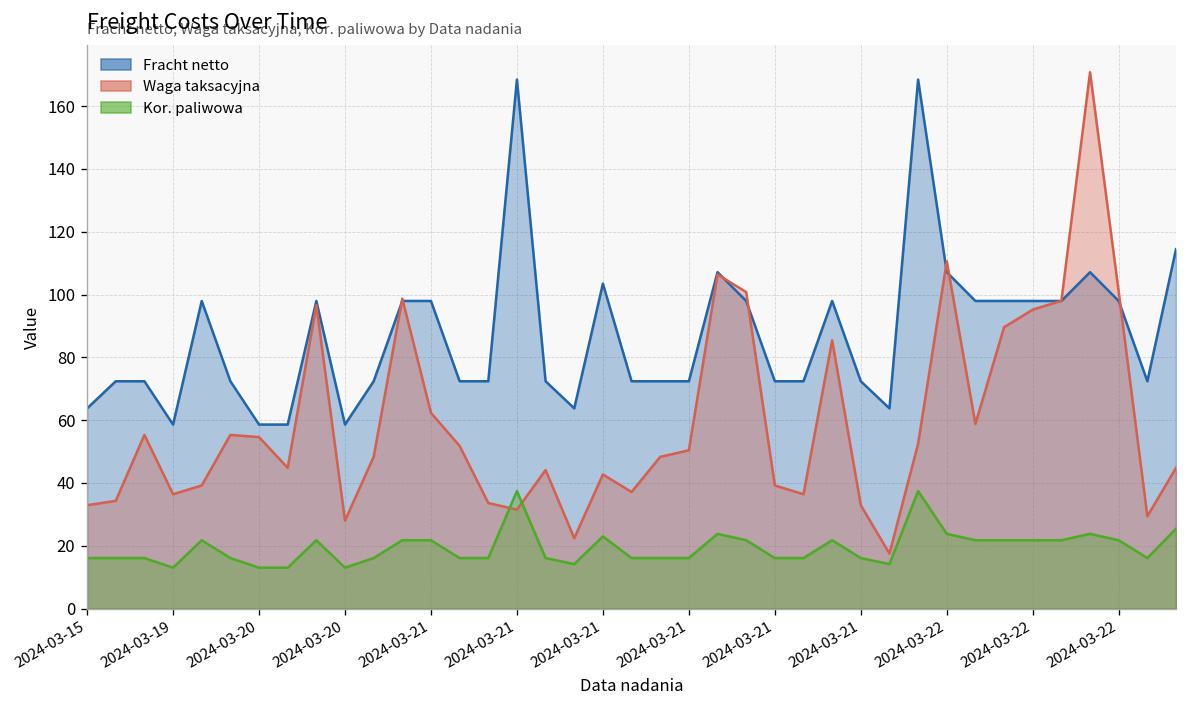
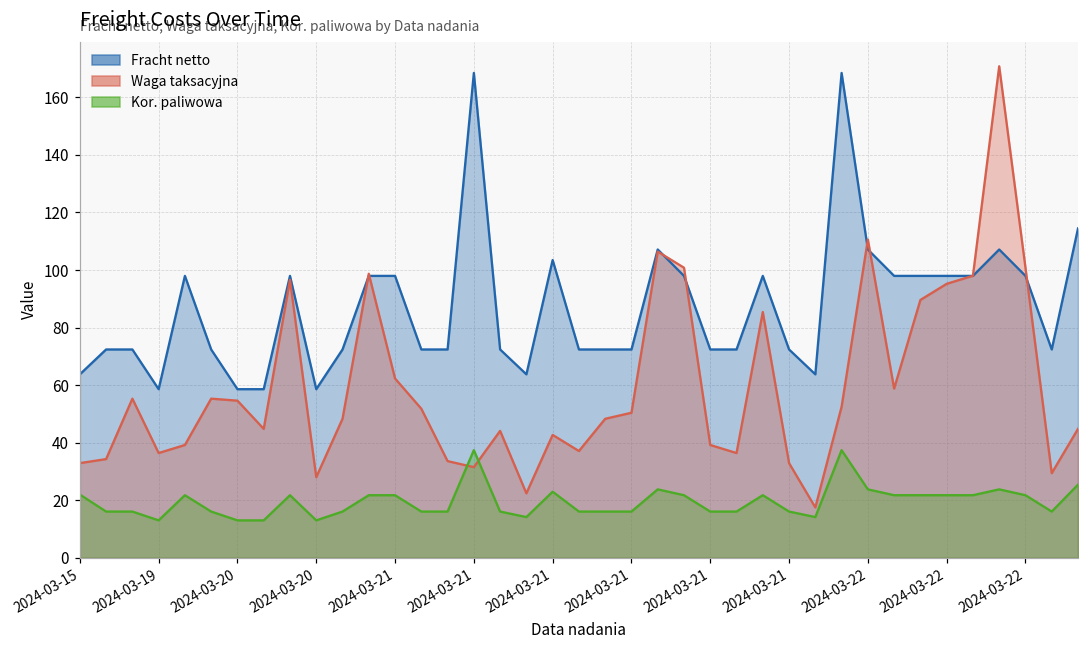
Kor. paliwowa, 2024-03-15: 16 -> 22
